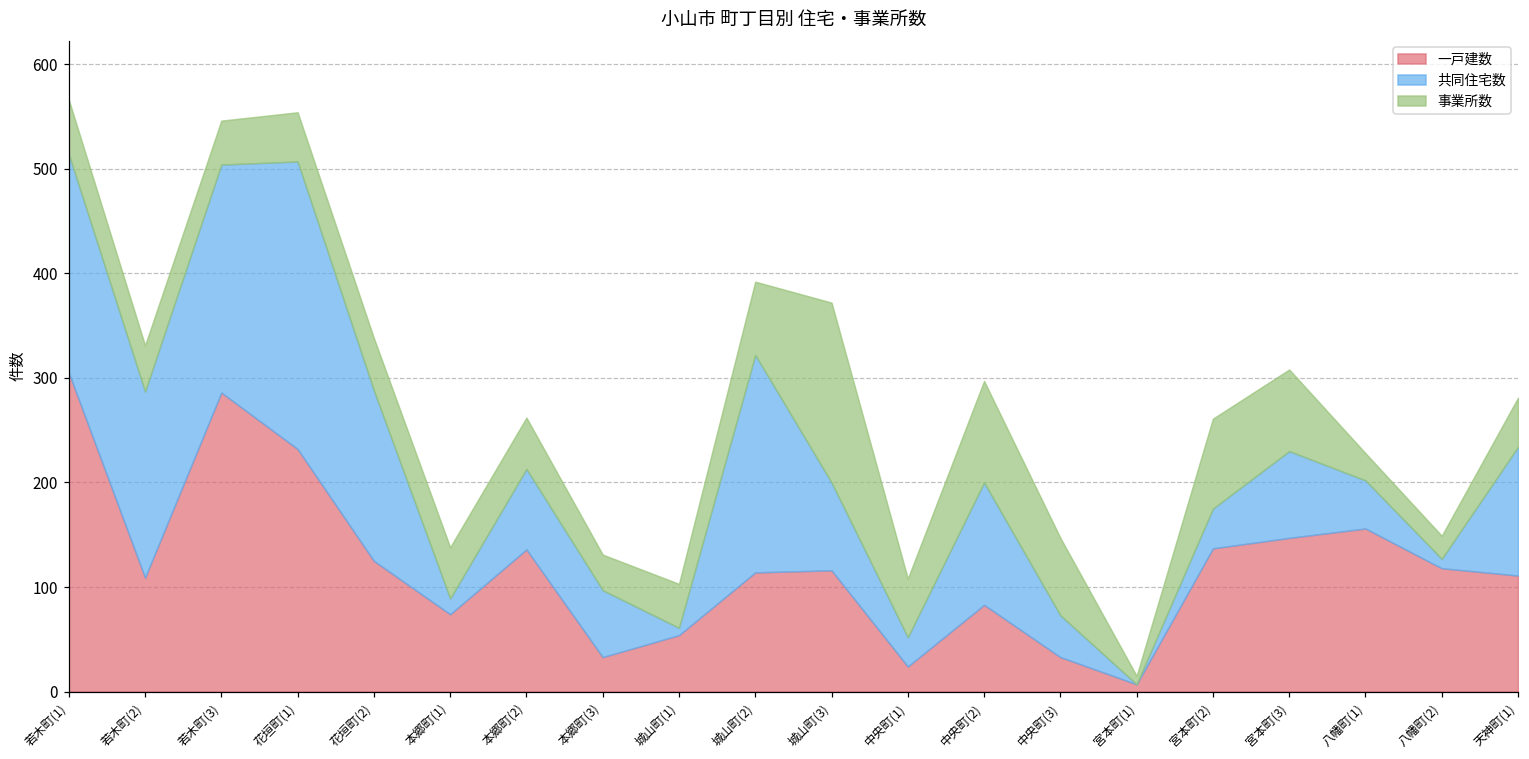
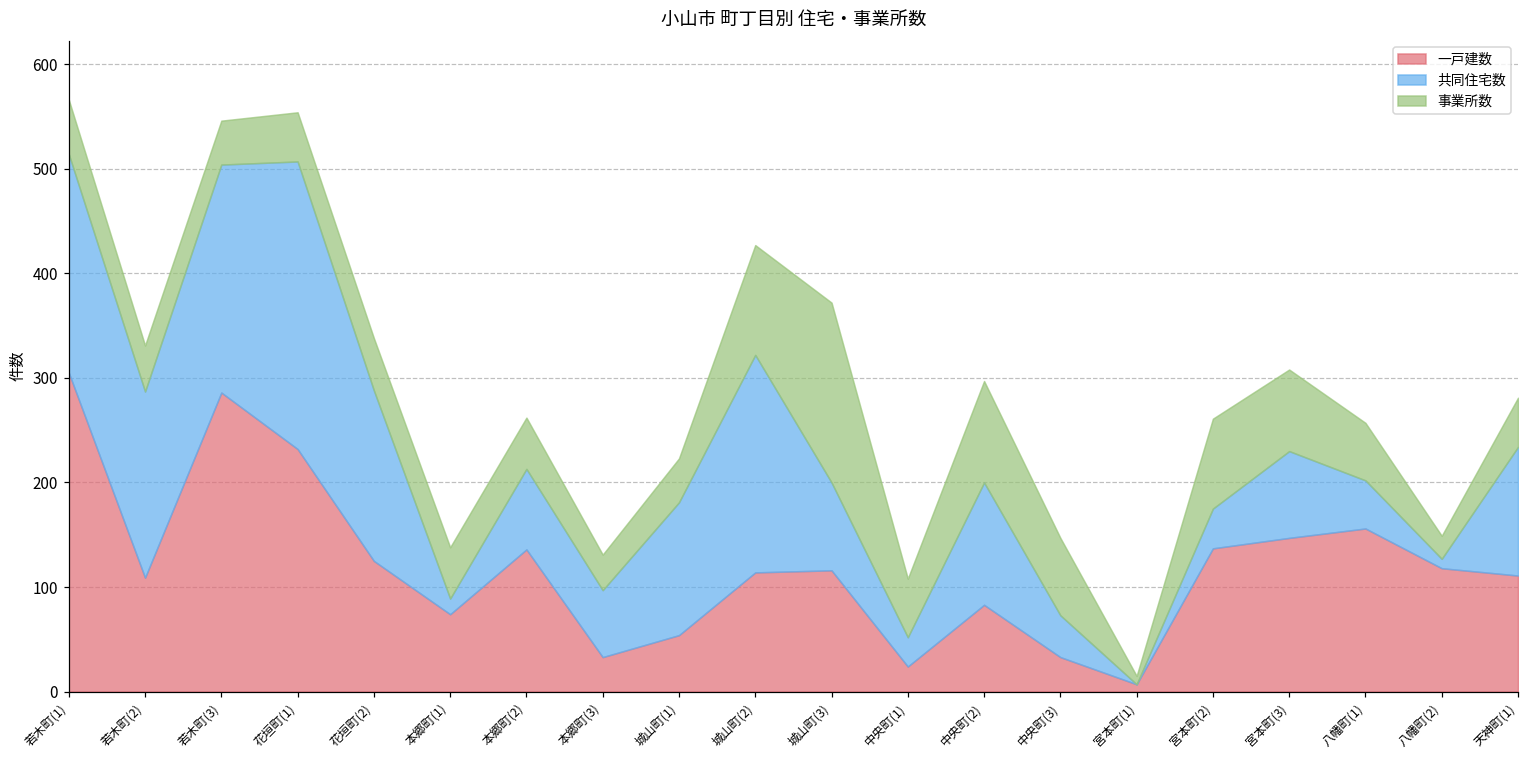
共同住宅数, 城山町(1): 10 -> 130
事業所数, 城山町(2): 70 -> 110
事業所数, 八幡町(1): 30 -> 60
